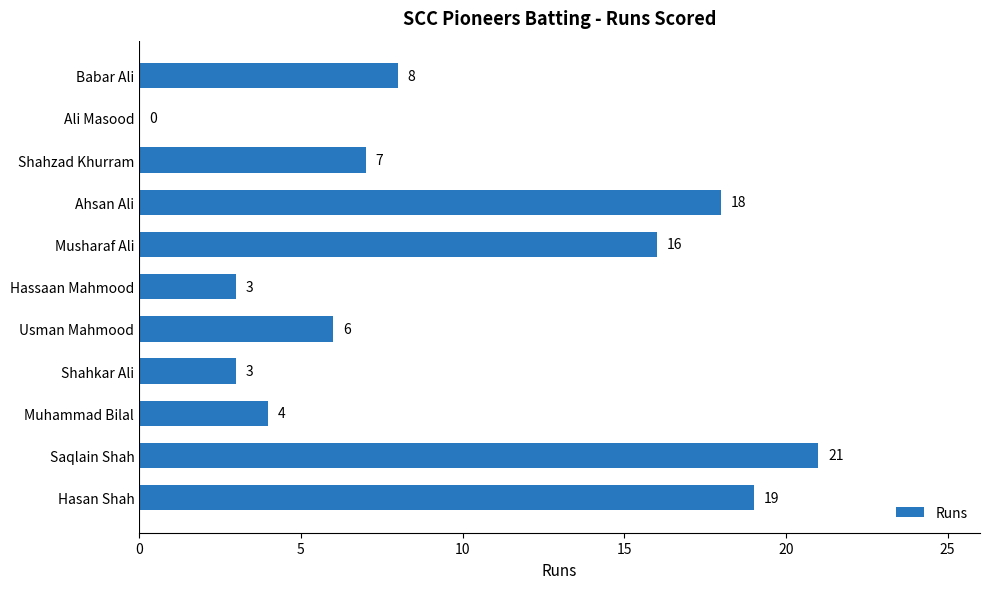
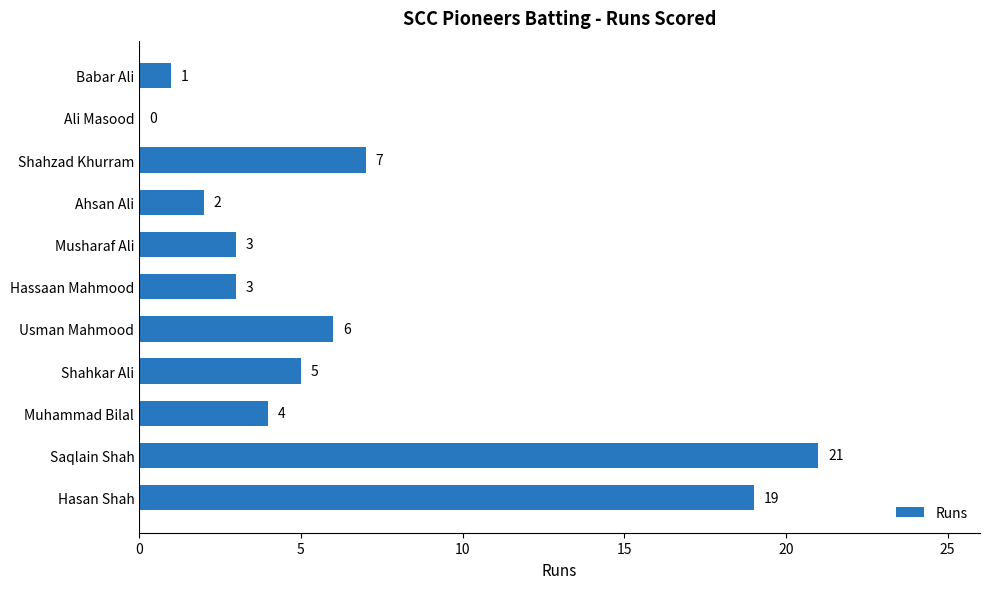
Babar Ali: 8 -> 1
Ahsan Ali: 18 -> 2
Musharaf Ali: 16 -> 3
Shahkar Ali: 3 -> 5
